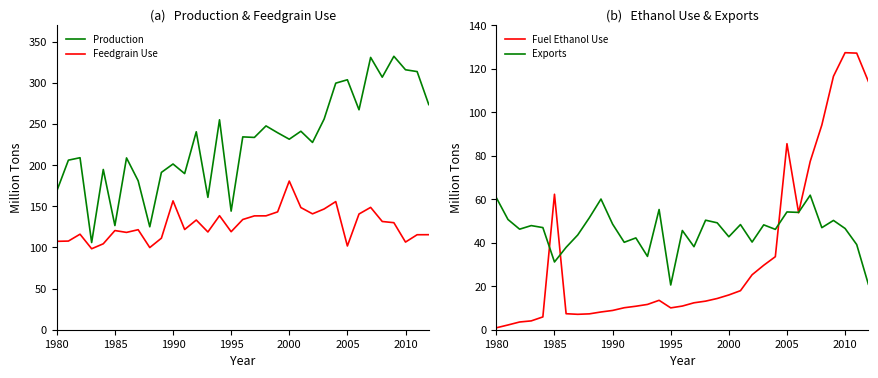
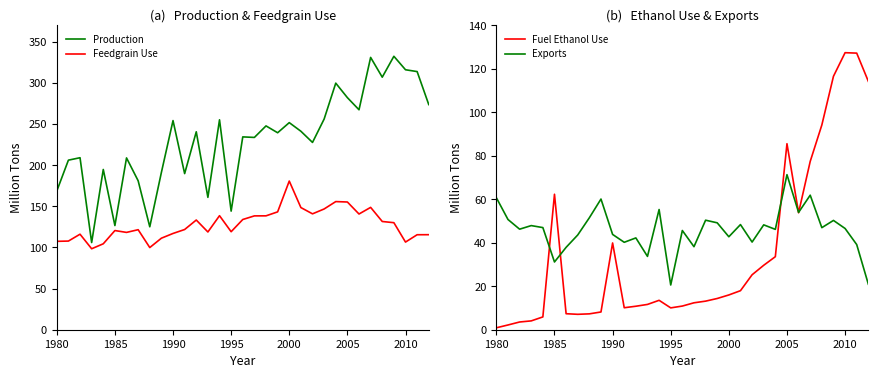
(a) Production & Feedgrain Use, Production, 1990: 200 -> 250
(a) Production & Feedgrain Use, Feedgrain Use, 1990: 160 -> 120
(a) Production & Feedgrain Use, Production, 2000: 230 -> 250
(a) Production & Feedgrain Use, Production, 2005: 300 -> 280
(a) Production & Feedgrain Use, Feedgrain Use, 2005: 100 -> 160
(b) Ethanol Use & Exports, Fuel Ethanol Use, 1990: 9 -> 40
(b) Ethanol Use & Exports, Exports, 1990: 49 -> 44
(b) Ethanol Use & Exports, Exports, 2005: 54 -> 71
